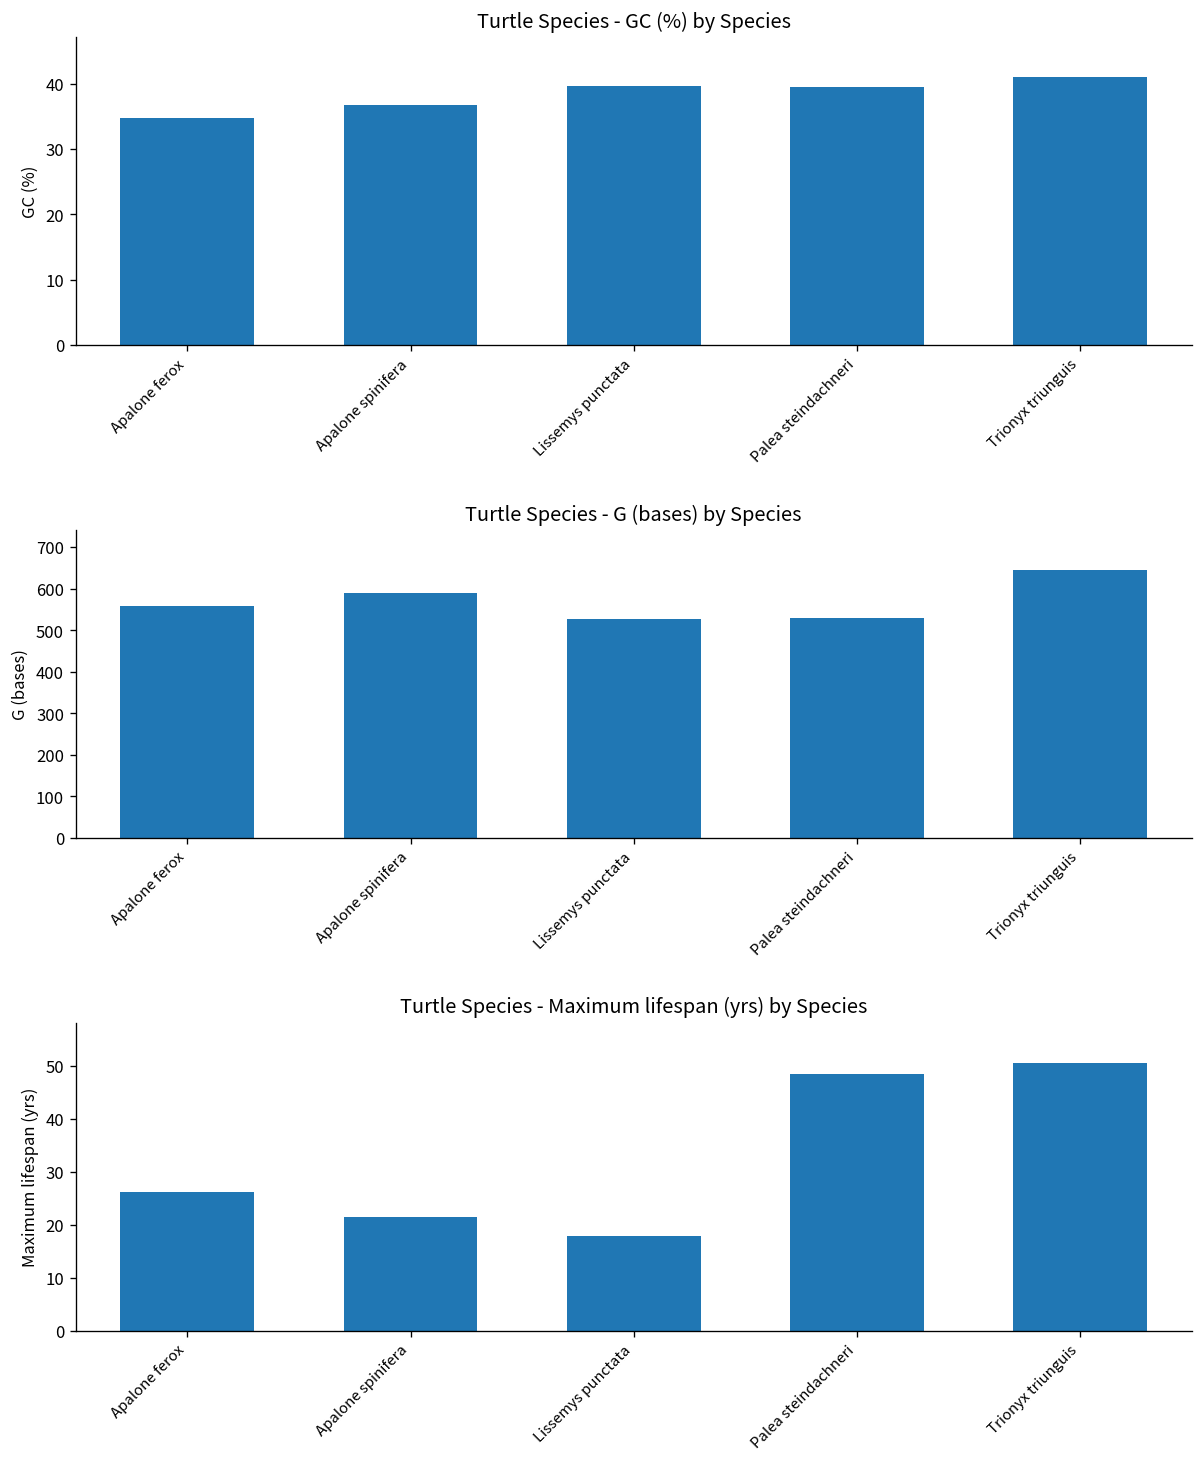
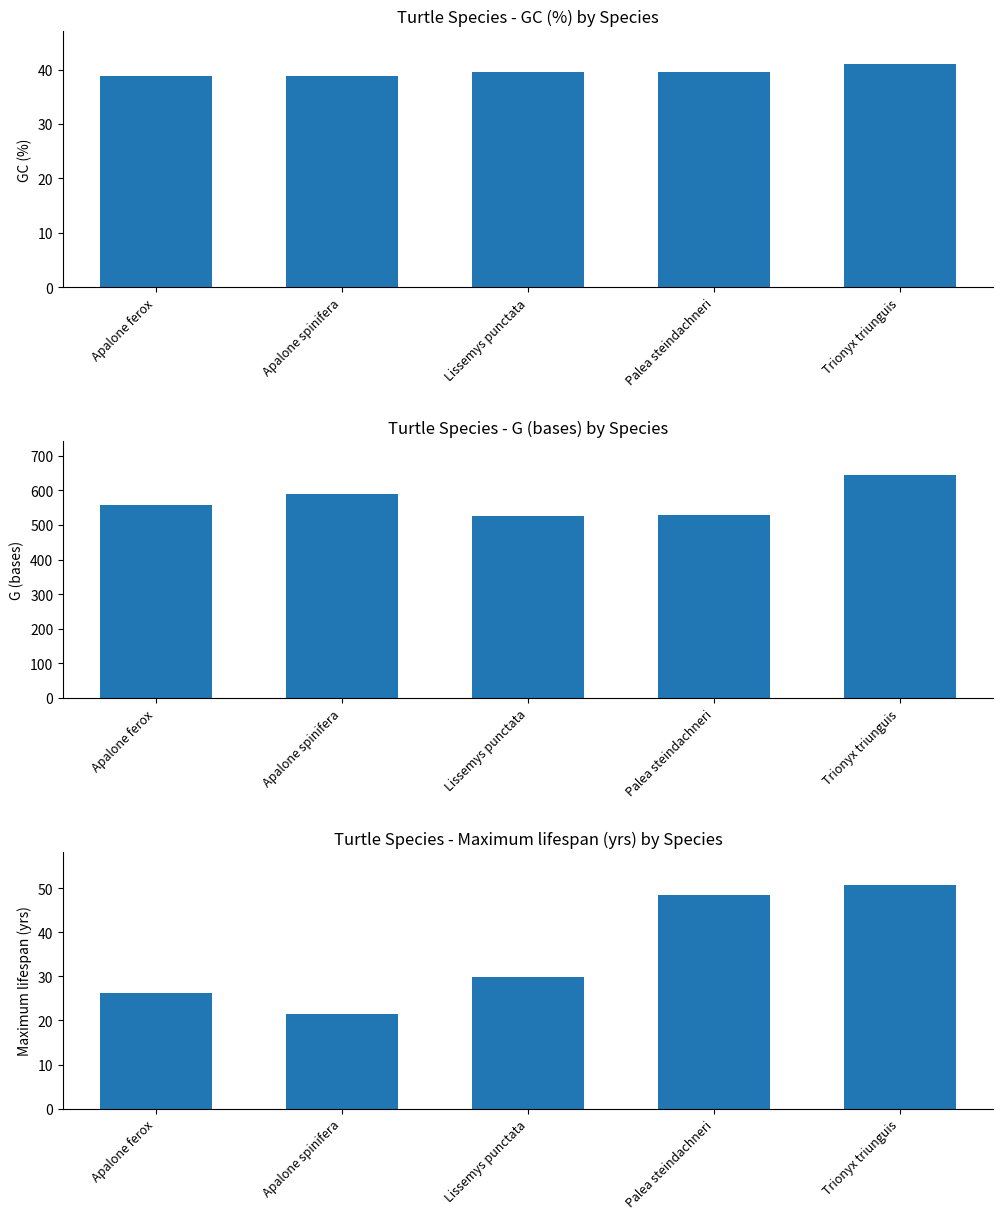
Turtle Species - GC (%) by Species, Apalone ferox: 35 -> 39
Turtle Species - GC (%) by Species, Apalone spinifera: 37 -> 39
Turtle Species - Maximum lifespan (yrs) by Species, Lissemys punctata: 18 -> 30
